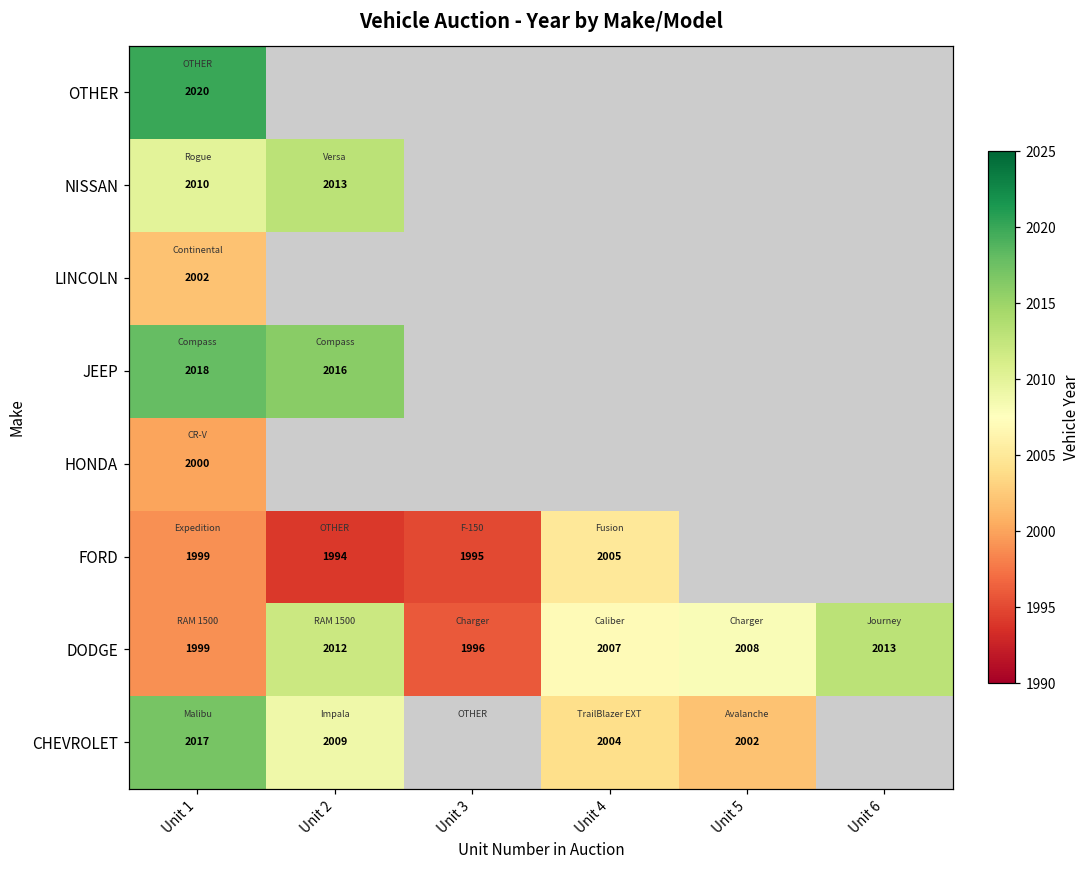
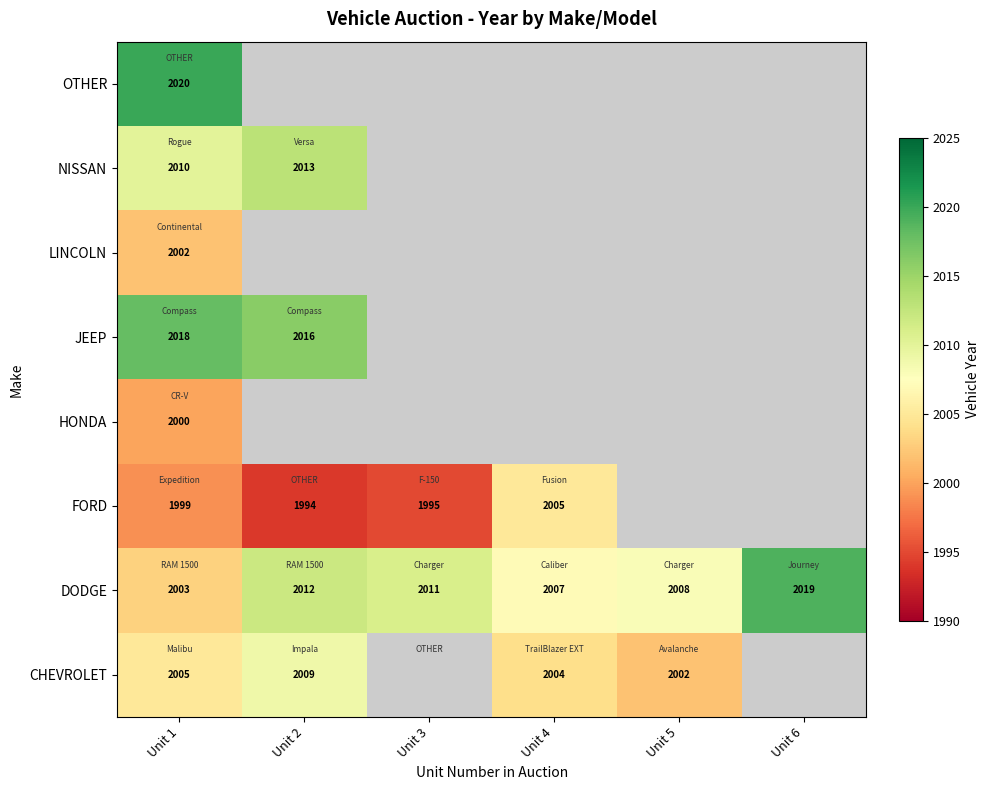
DODGE, Unit 1: 1999 -> 2003
DODGE, Unit 3: 1996 -> 2011
DODGE, Unit 6: 2013 -> 2019
CHEVROLET, Unit 1: 2017 -> 2005
